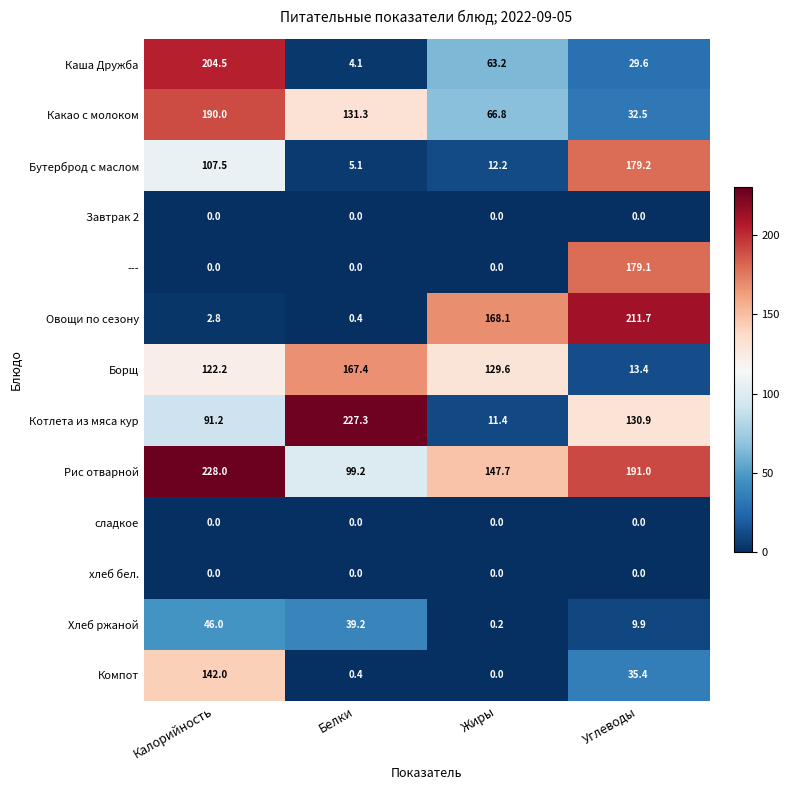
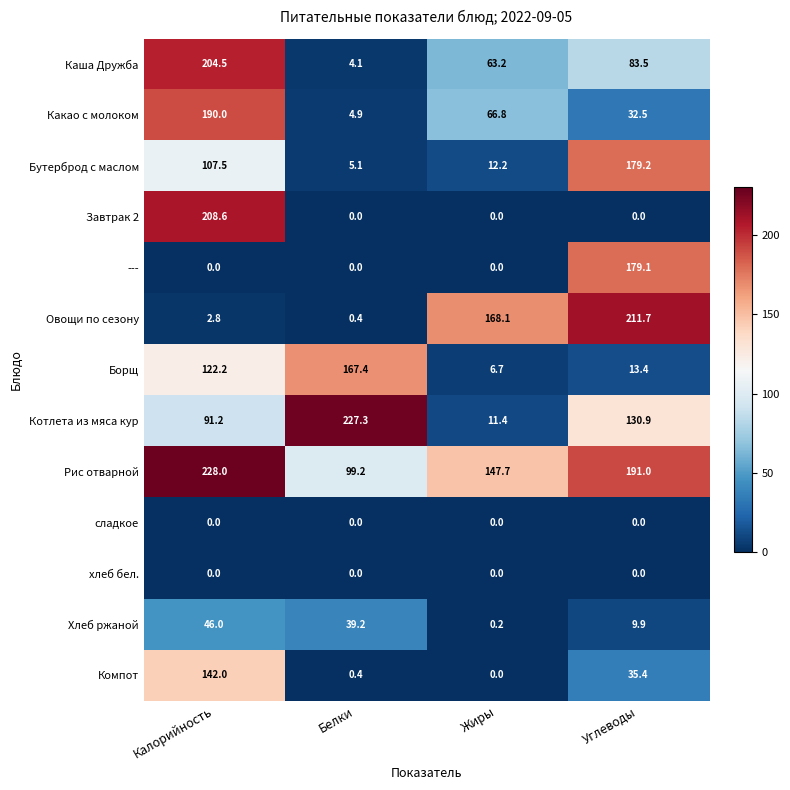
Каша Дружба, Углеводы: 29.6 -> 83.5
Какао с молоком, Белки: 131.3 -> 4.9
Завтрак 2, Калорийность: 0.0 -> 208.6
Борщ, Жиры: 129.6 -> 6.7
